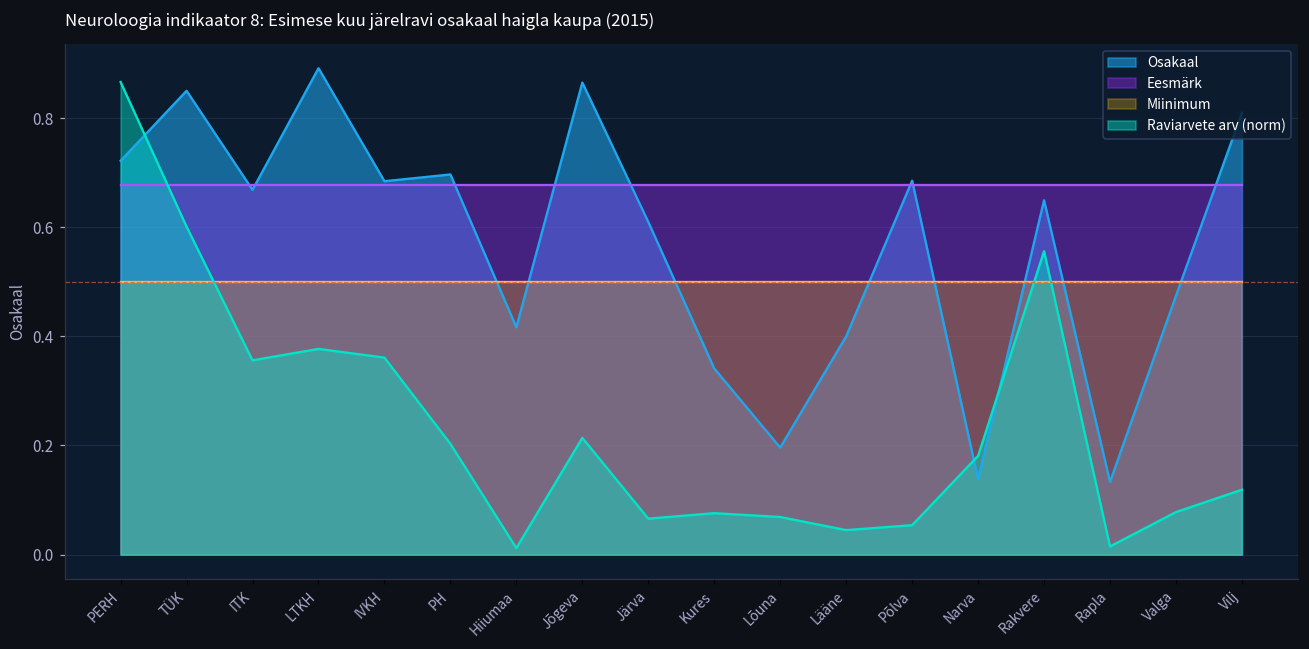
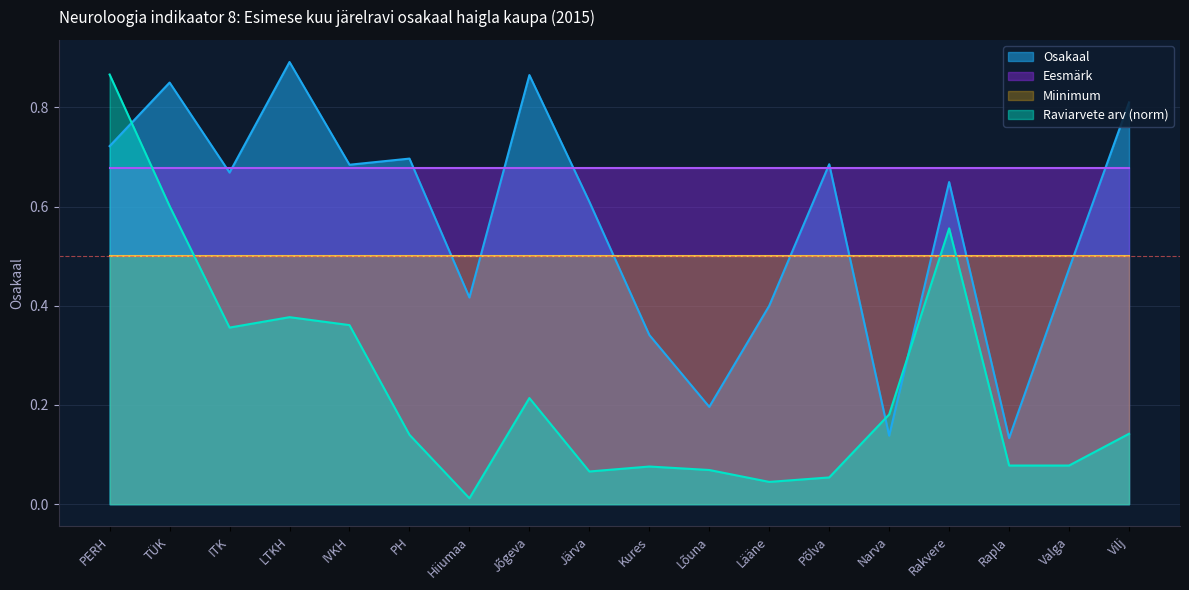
Raviarvete arv (norm), PH: 0.20 -> 0.14
Raviarvete arv (norm), Rapla: 0.02 -> 0.08
Raviarvete arv (norm), Vilj: 0.12 -> 0.14
